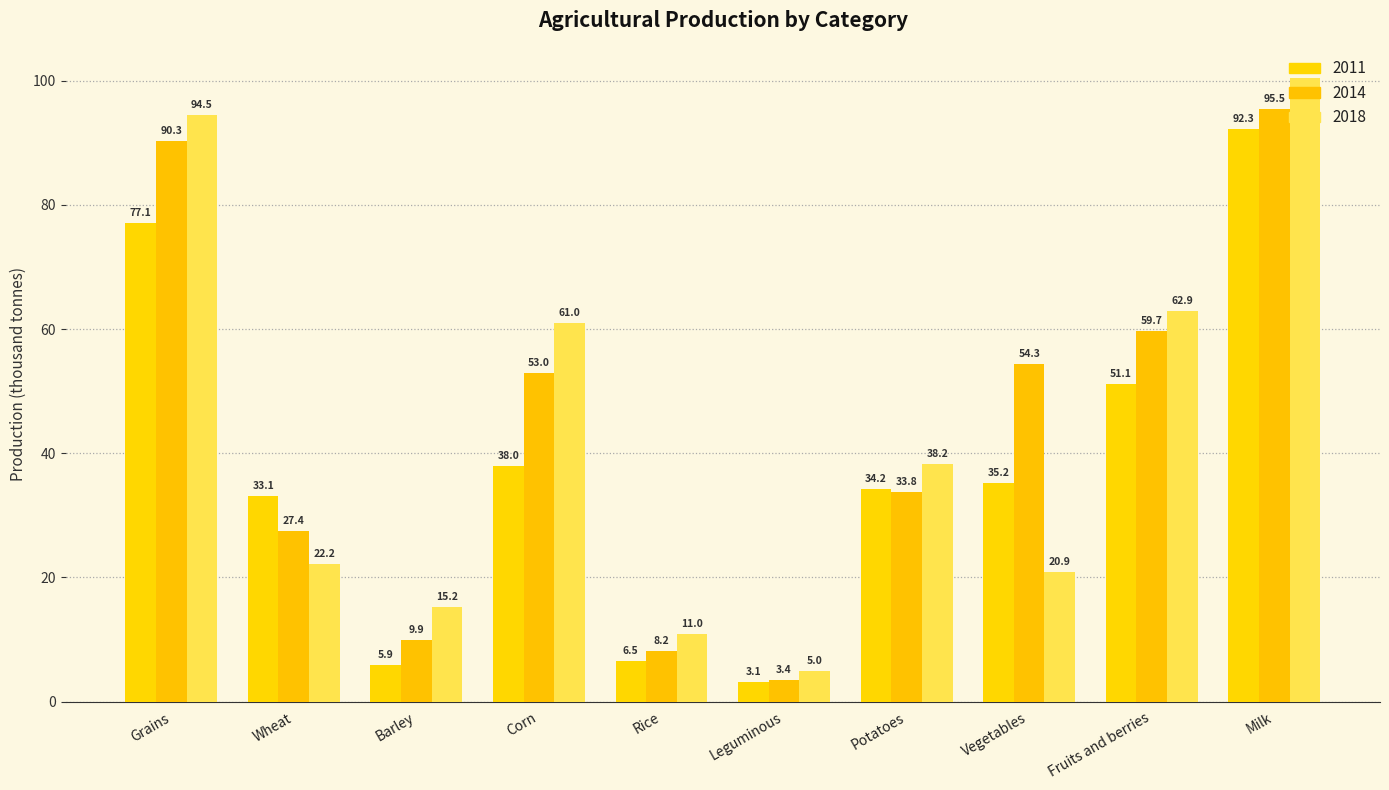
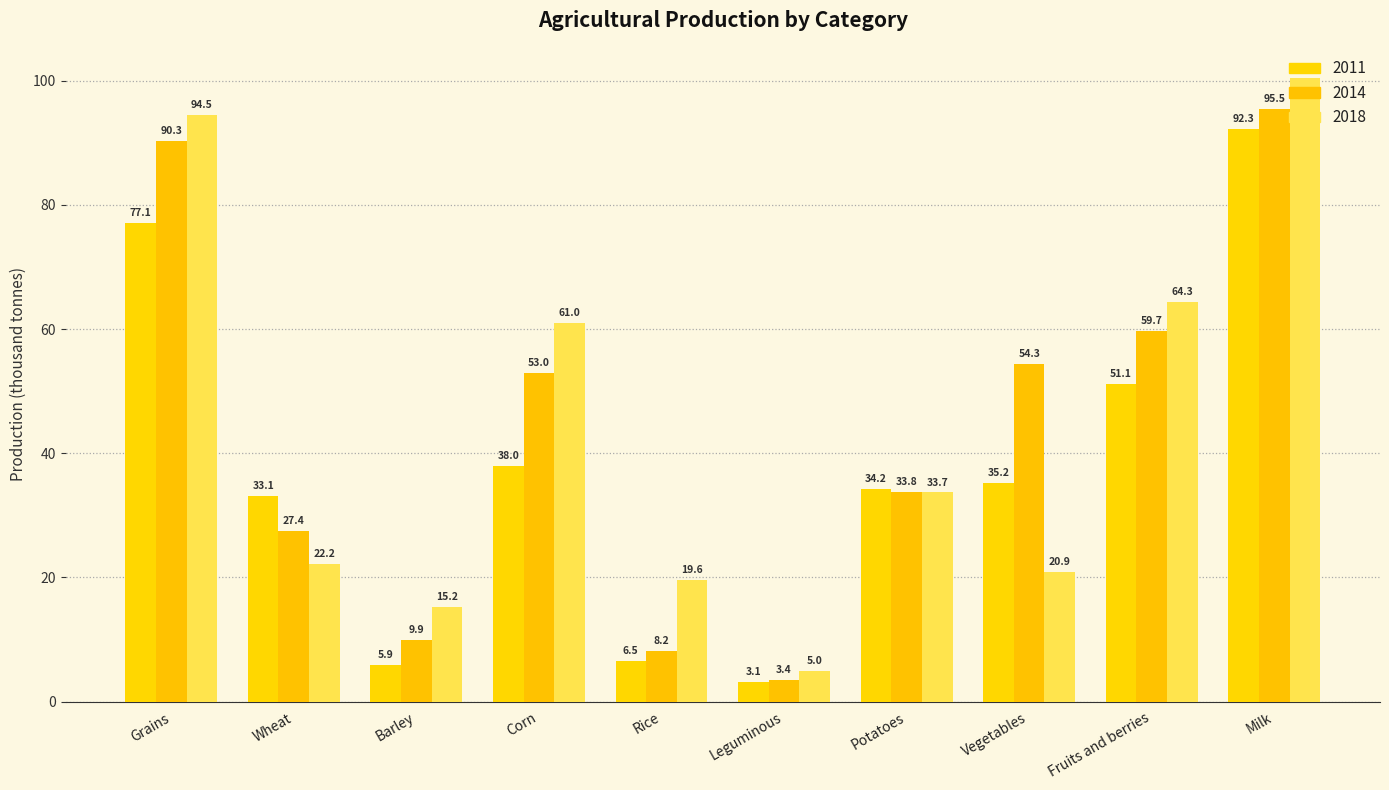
2018, Rice: 11.0 -> 19.6
2018, Potatoes: 38.2 -> 33.7
2018, Fruits and berries: 62.9 -> 64.3
